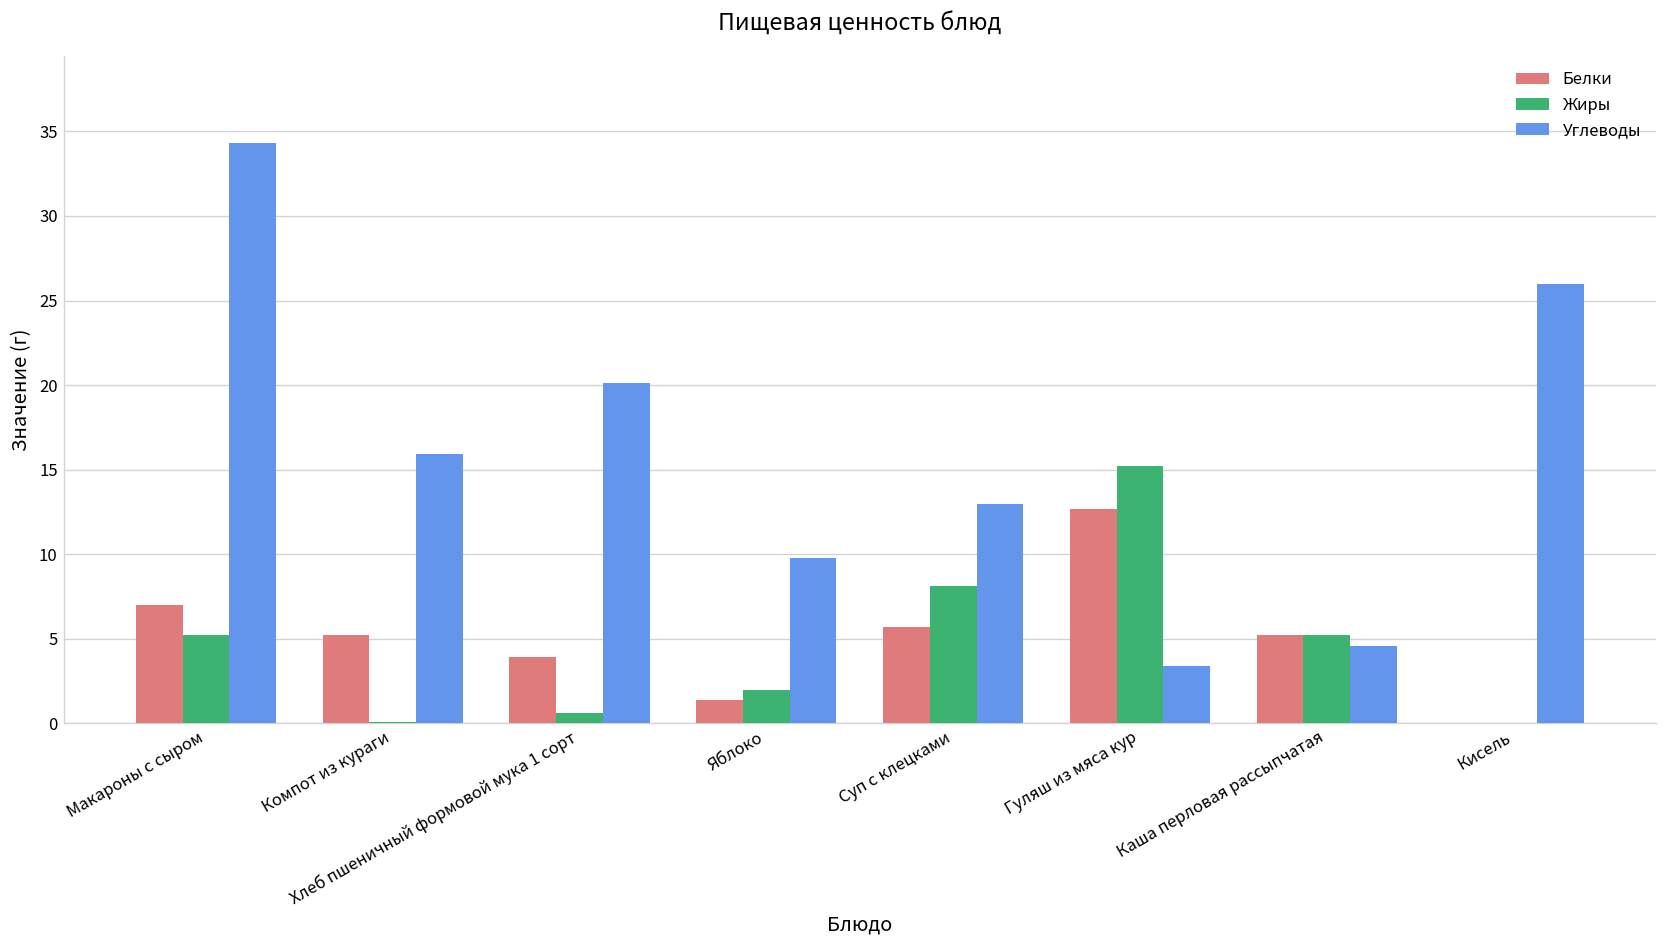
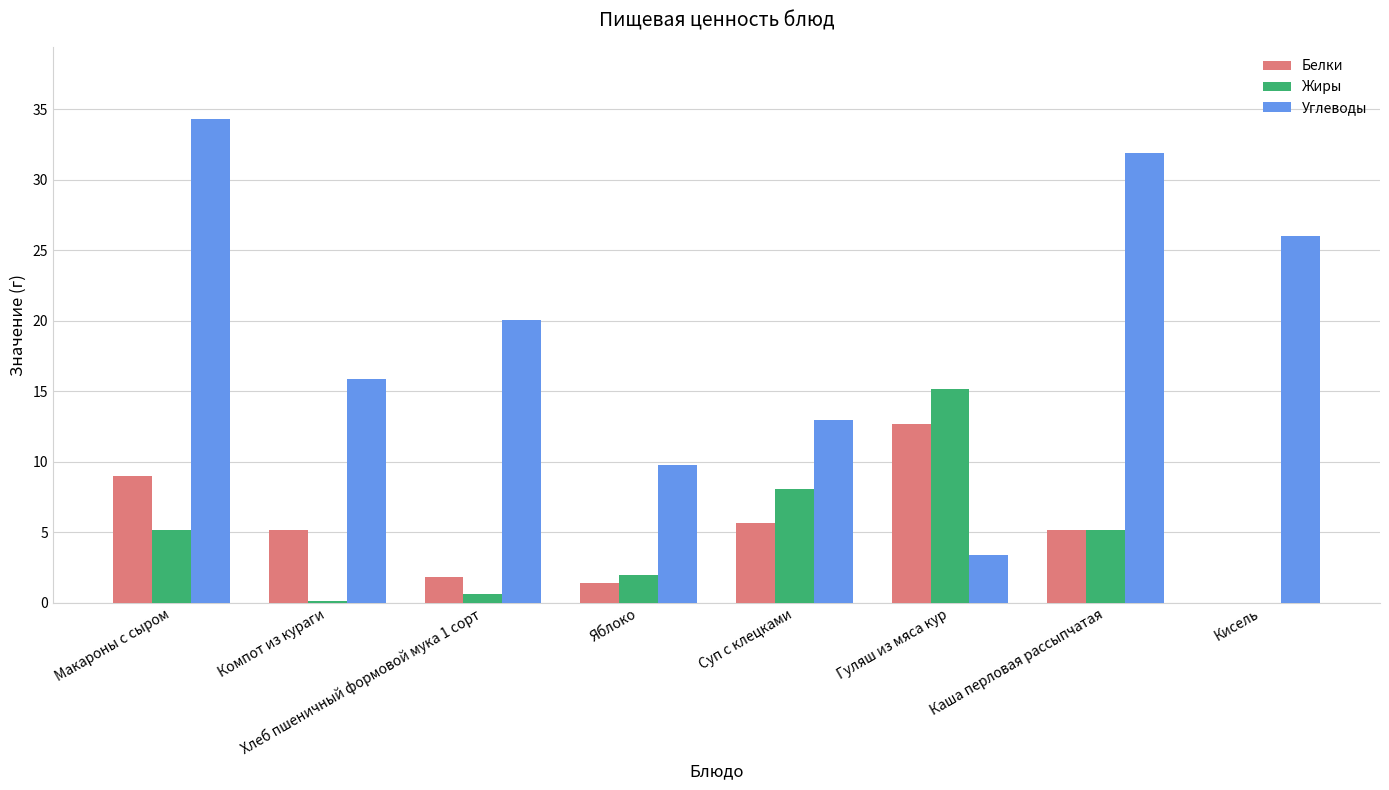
Белки, Макароны с сыром: 7 -> 9
Белки, Хлеб пшеничный формовой мука 1 сорт: 3.9 -> 1.8
Углеводы, Каша перловая рассыпчатая: 4.6 -> 31.9
